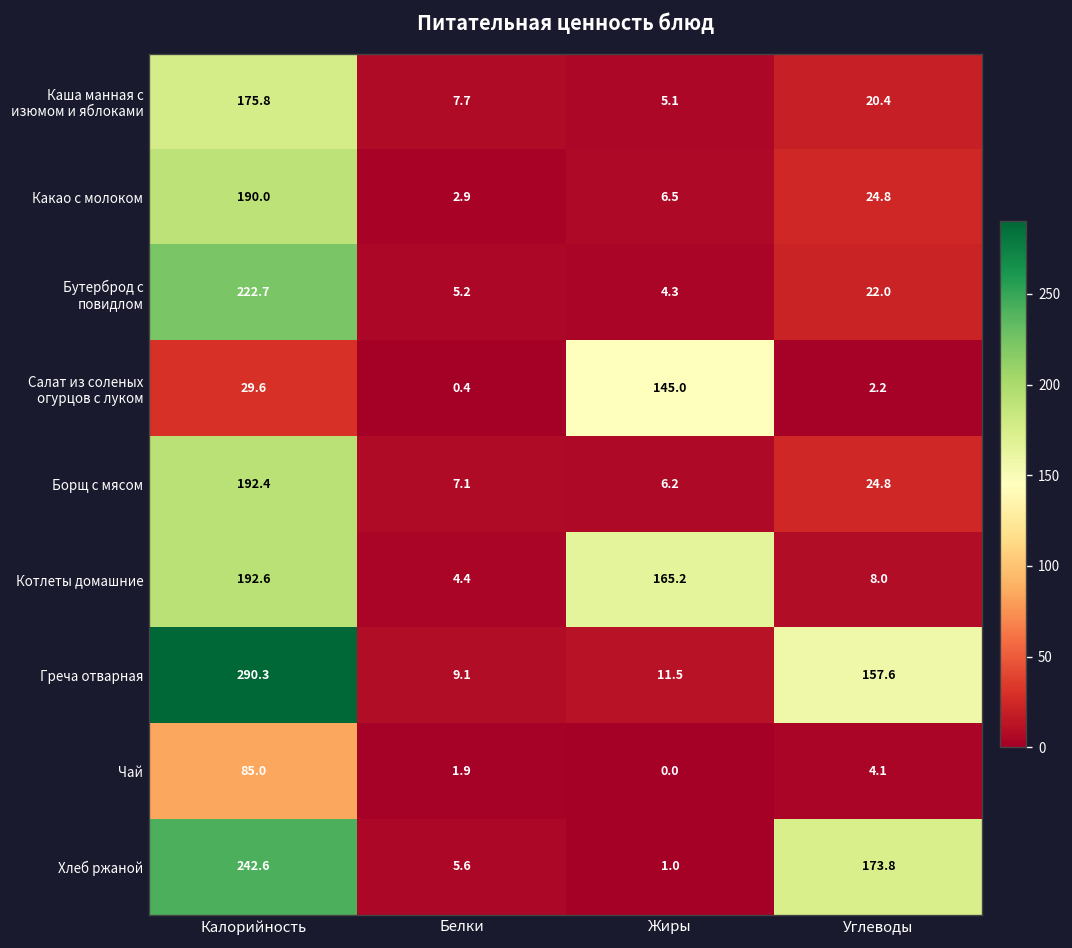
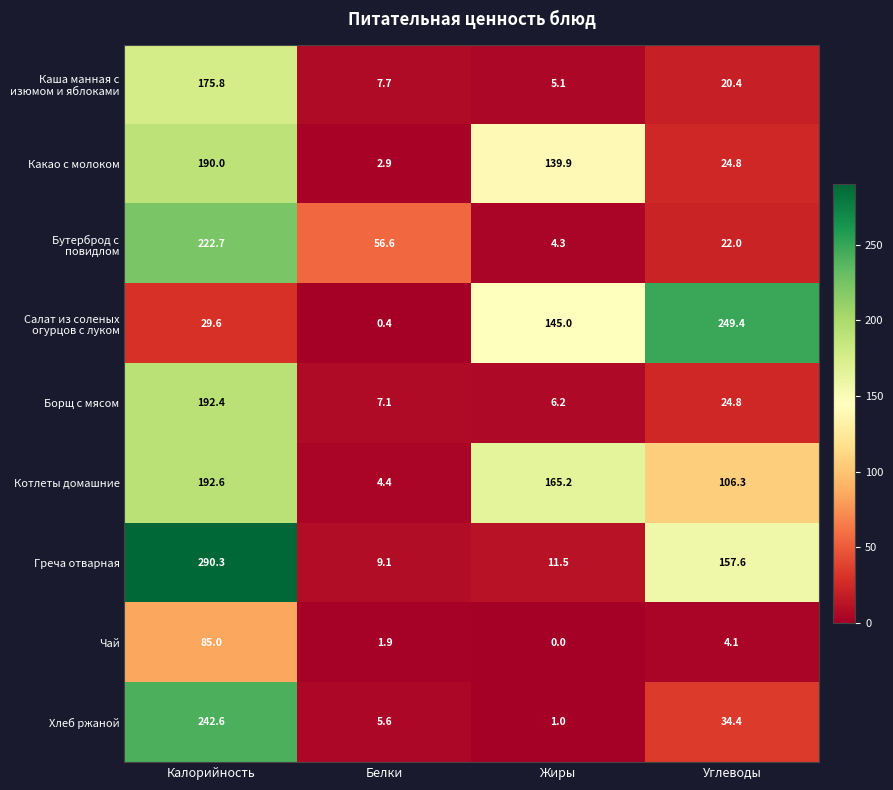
Какао с молоком, Жиры: 6.5 -> 139.9
Бутерброд с повидлом, Белки: 5.2 -> 56.6
Салат из соленых огурцов с луком, Углеводы: 2.2 -> 249.4
Котлеты домашние, Углеводы: 8.0 -> 106.3
Хлеб ржаной, Углеводы: 173.8 -> 34.4
